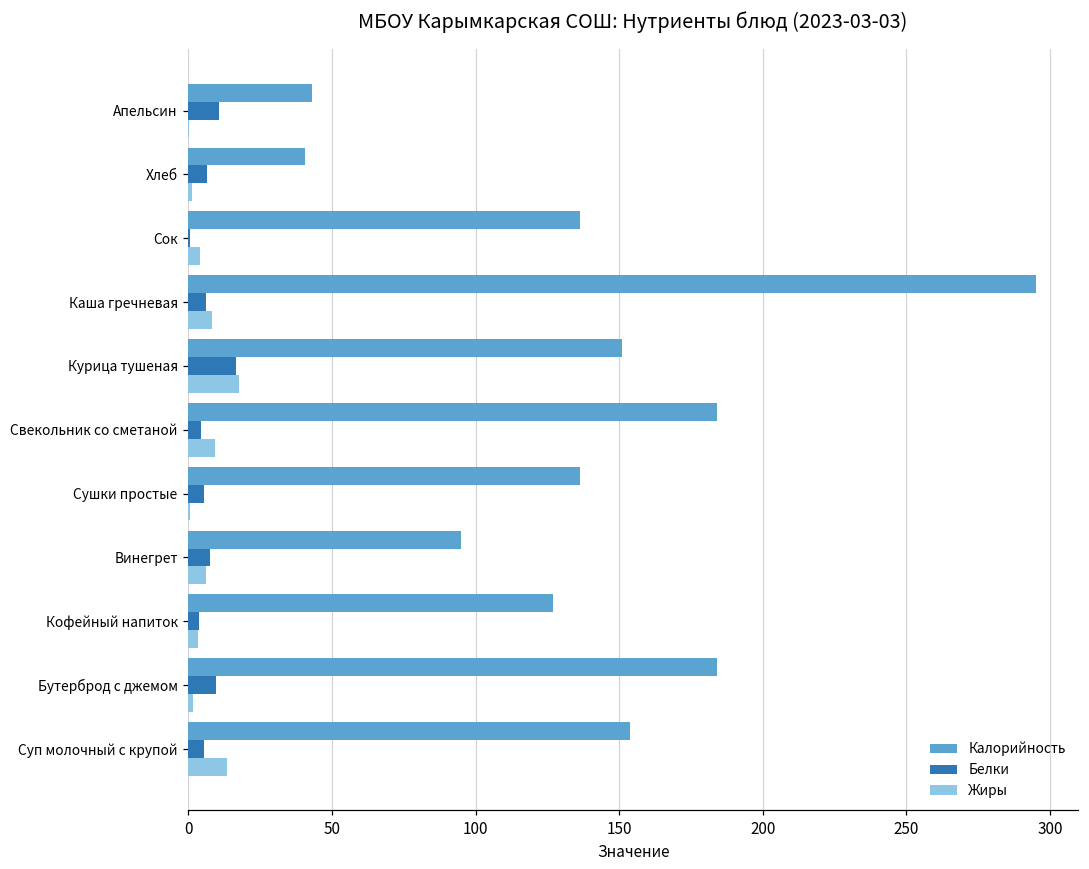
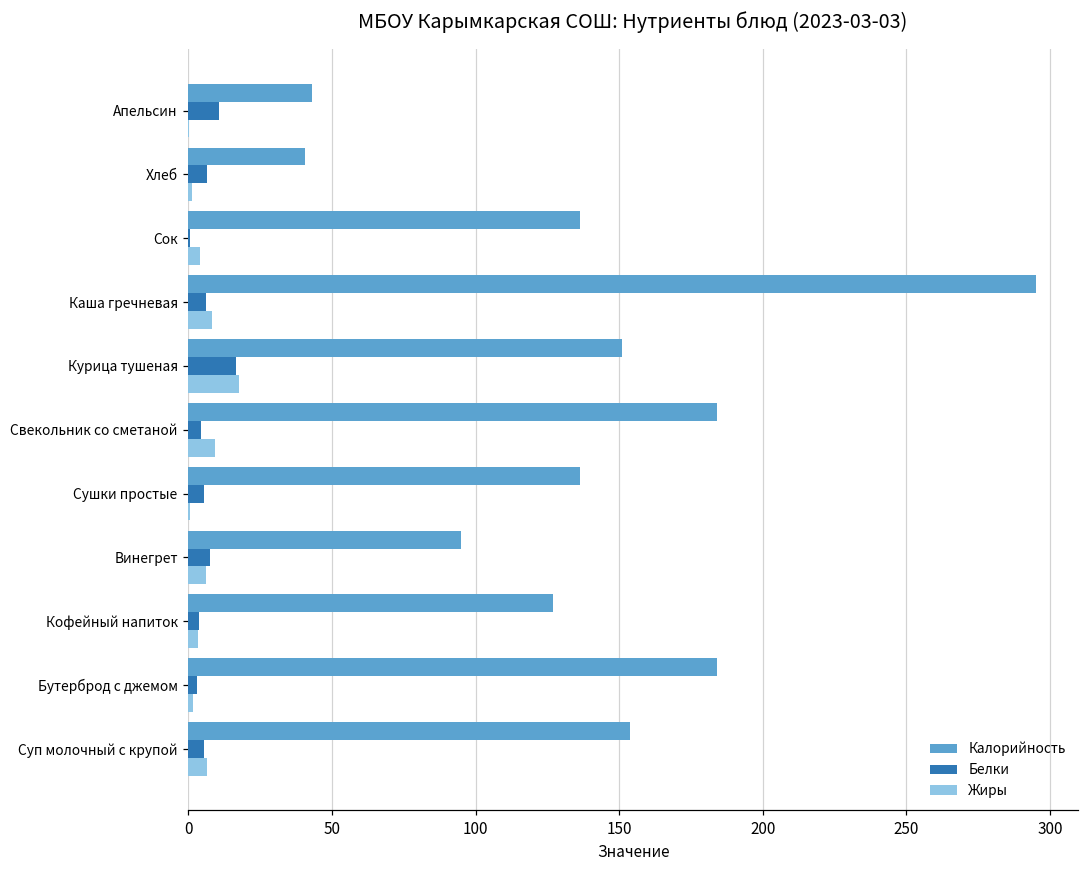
Белки, Бутерброд с джемом: 10 -> 3
Жиры, Суп молочный с крупой: 14 -> 6
